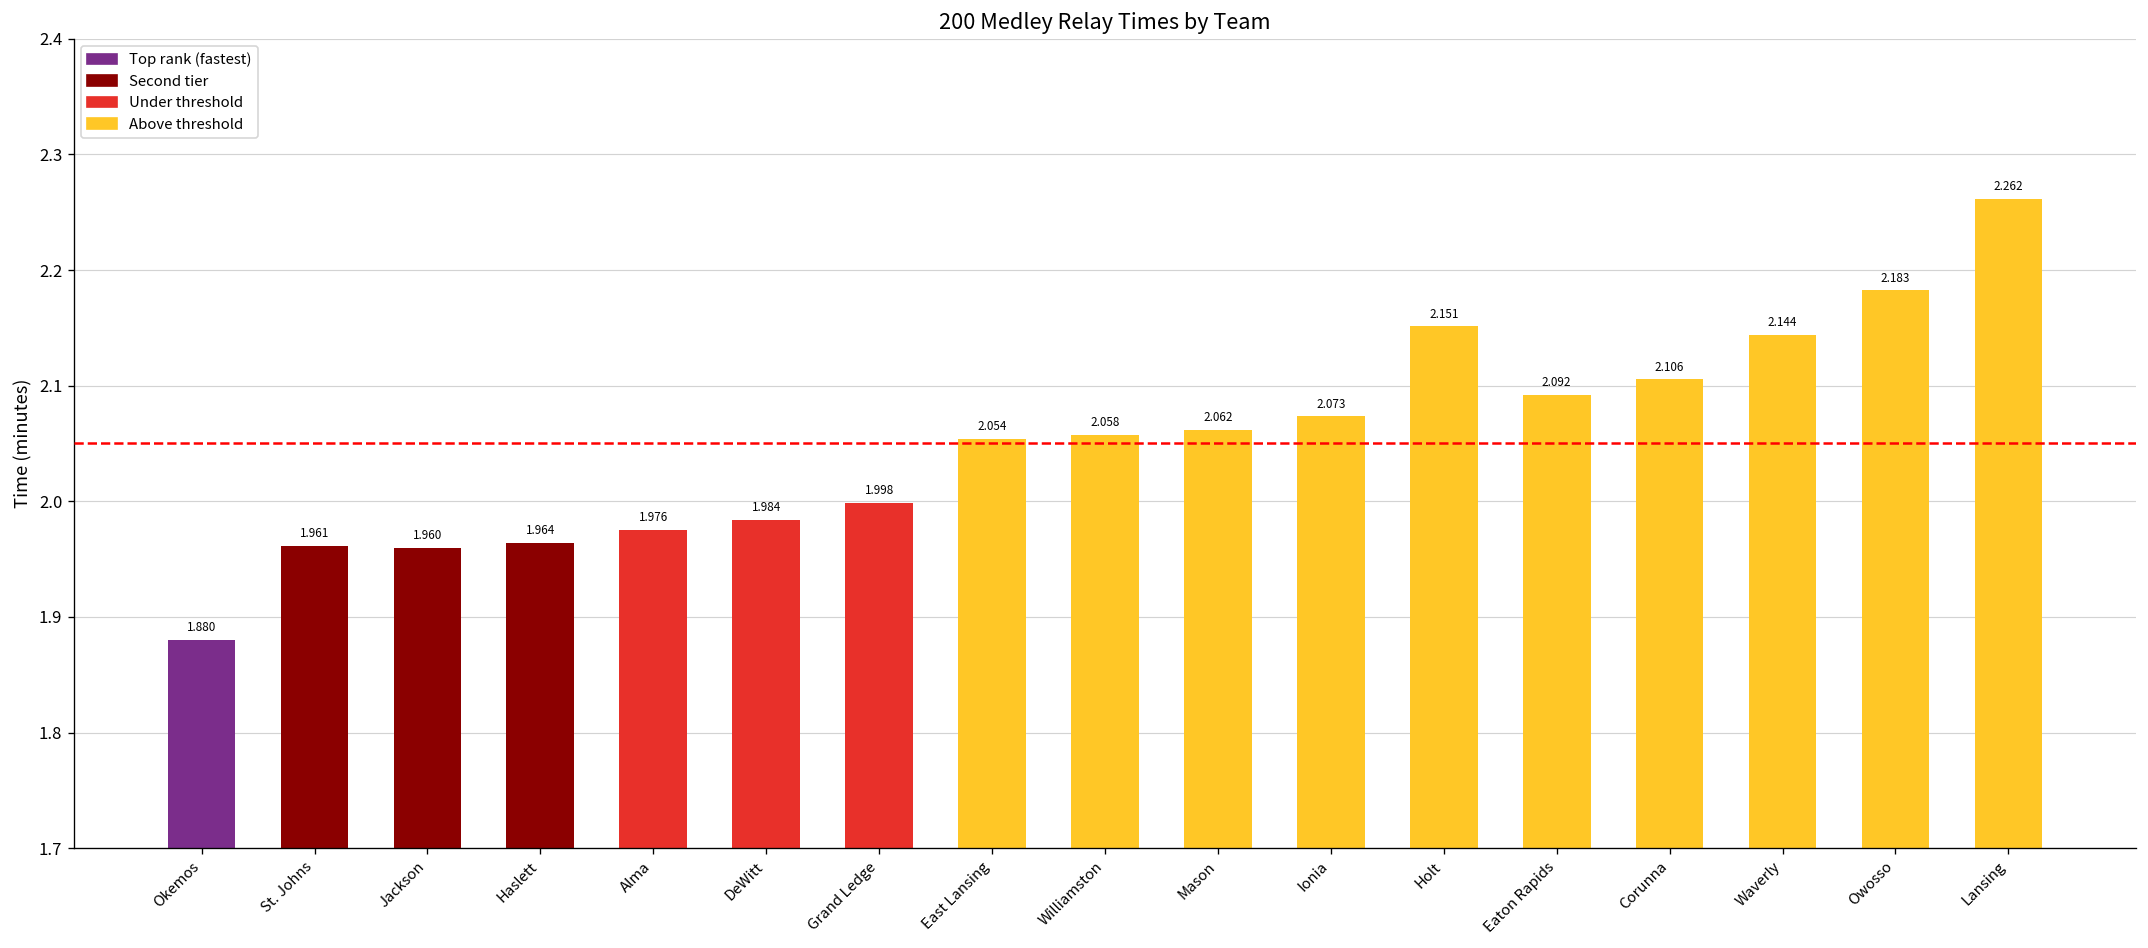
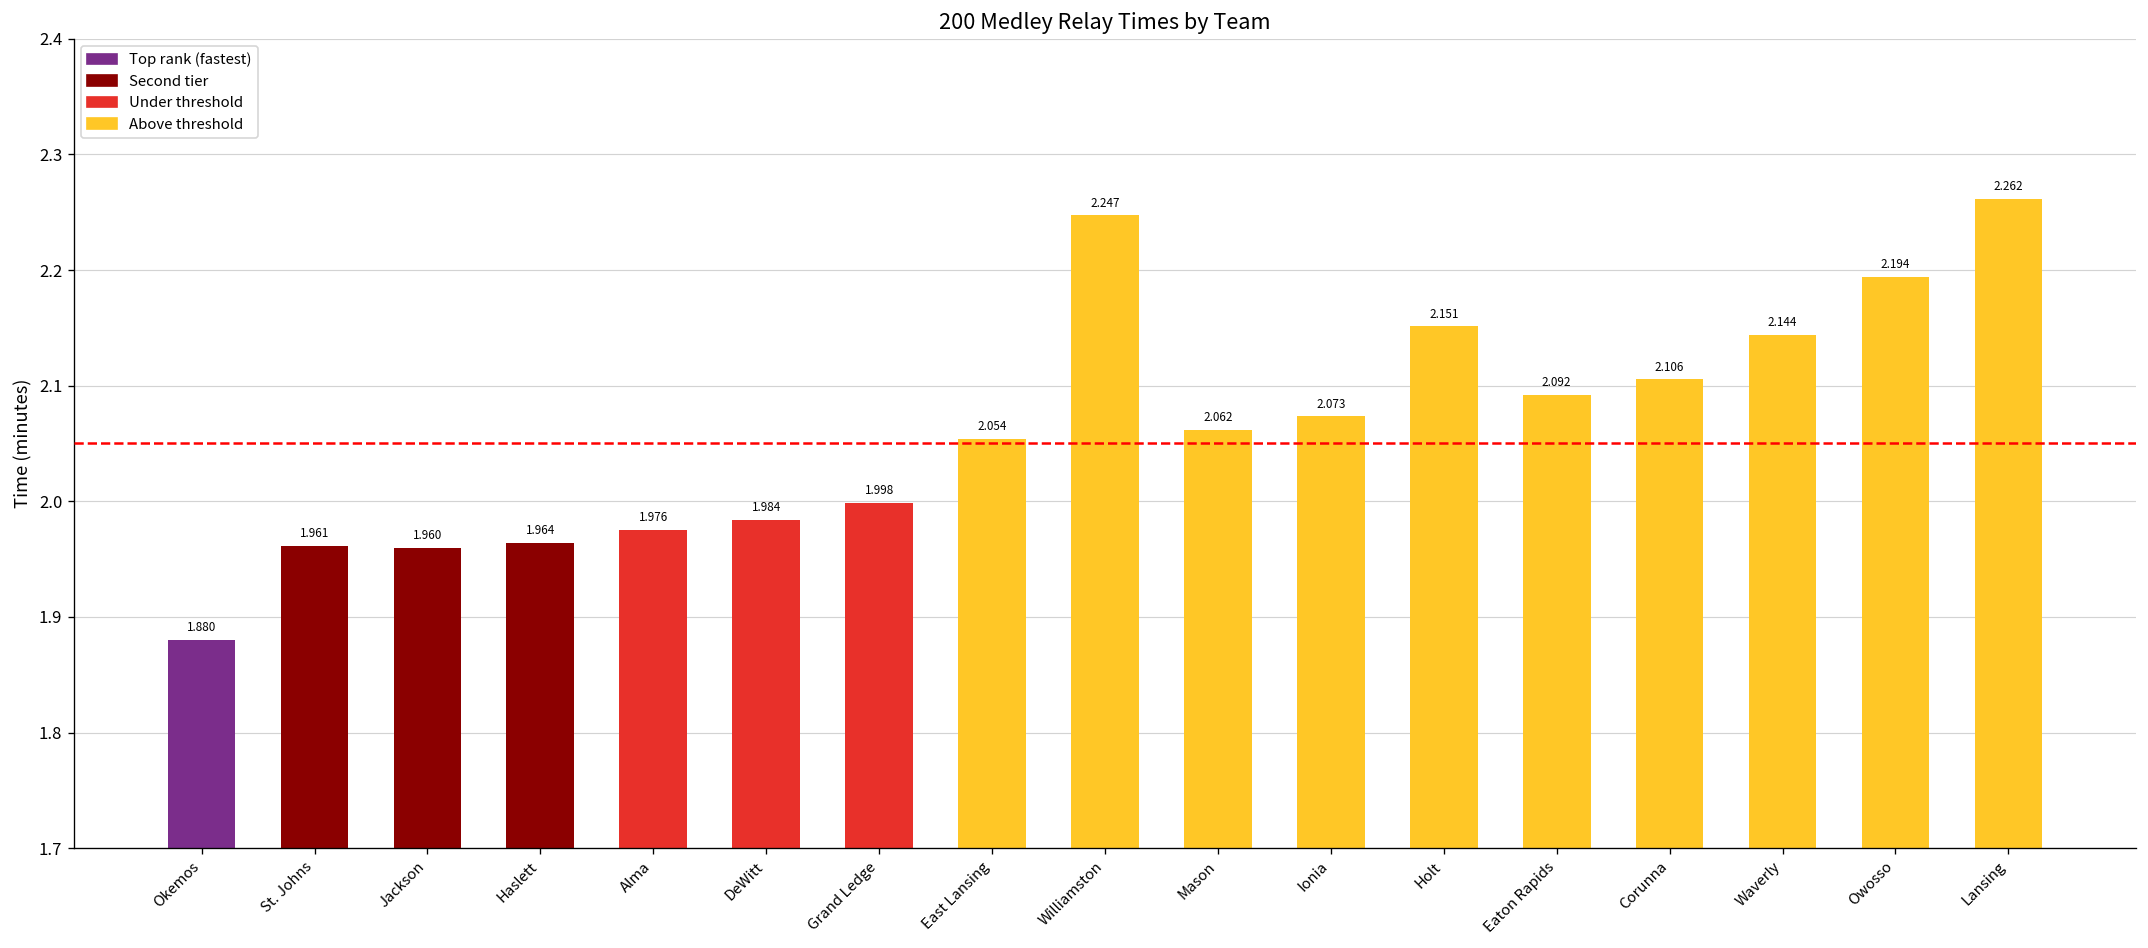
Williamston: 2.058 -> 2.247
Owosso: 2.183 -> 2.194
